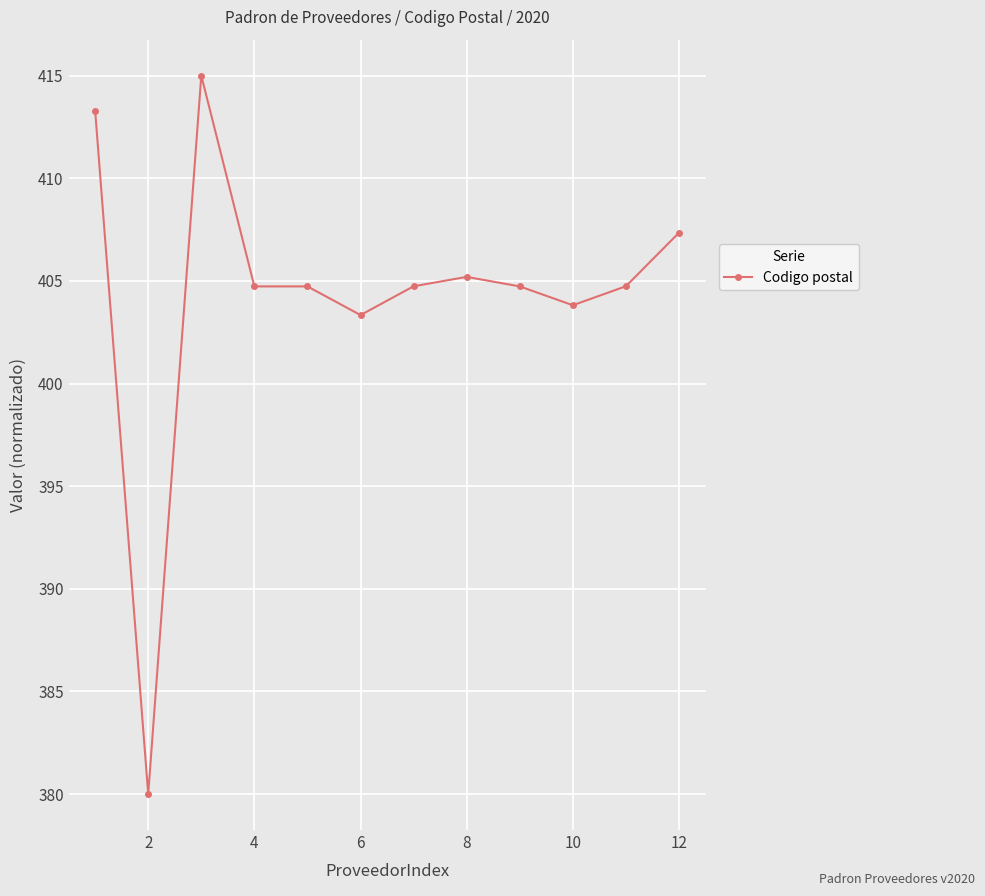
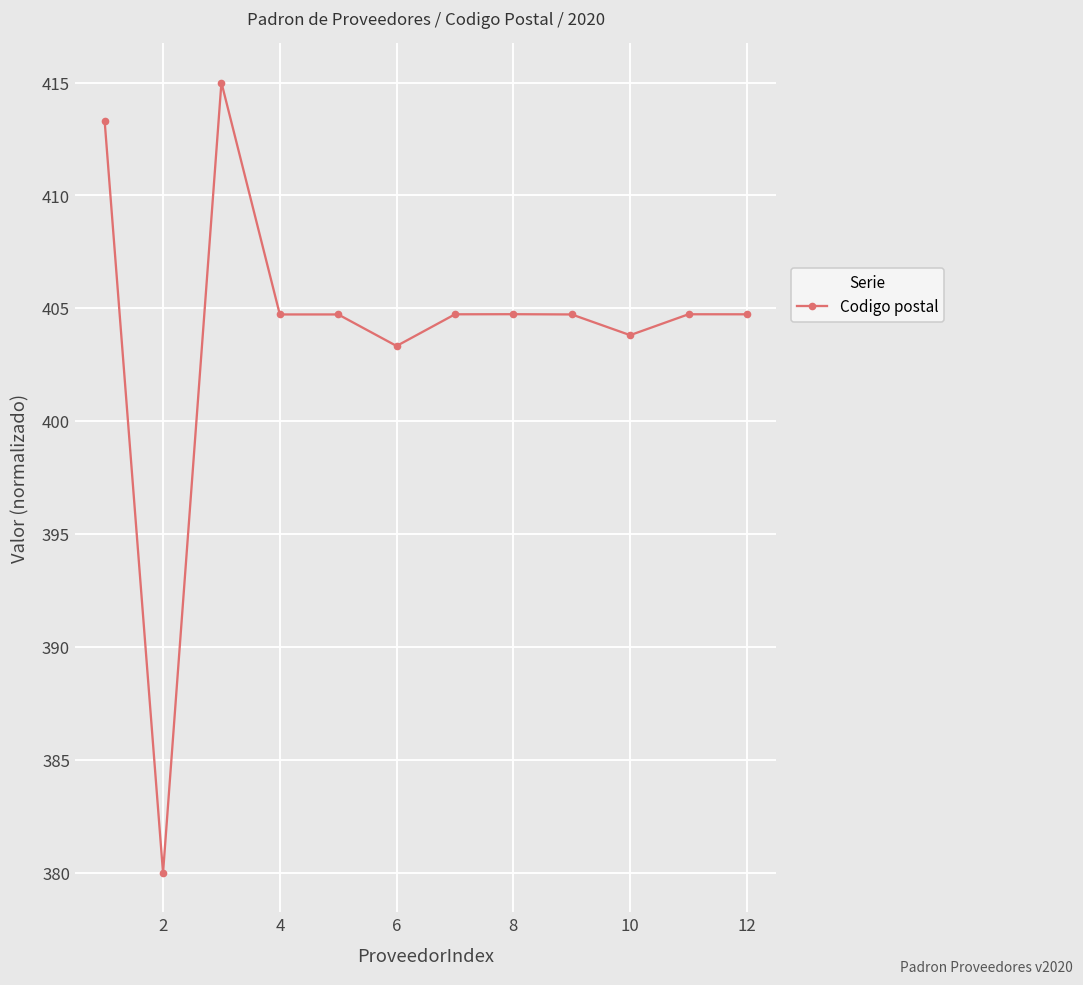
8: 405.2 -> 404.7
12: 407.3 -> 404.7
